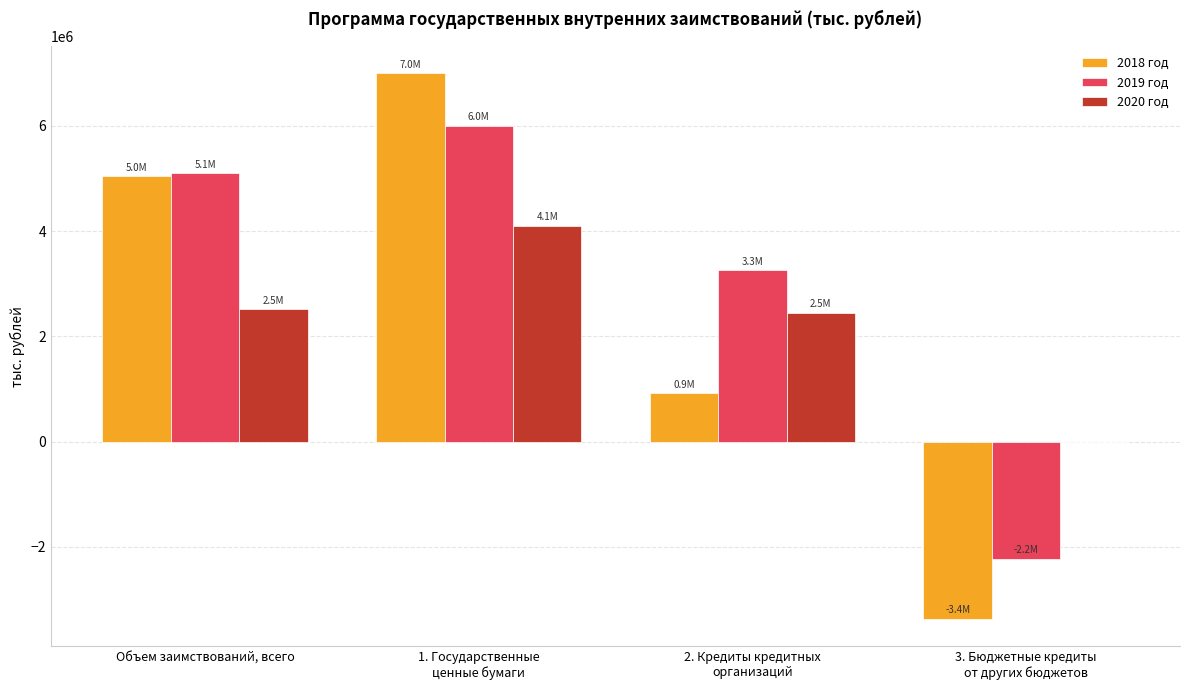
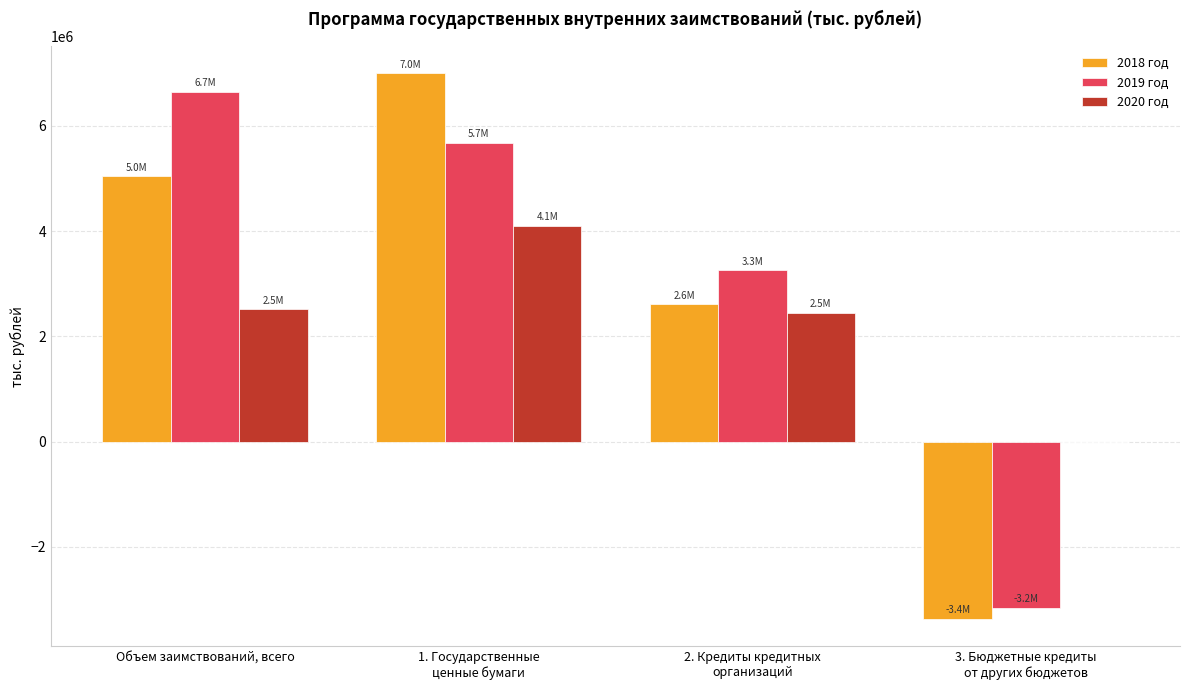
2019 год, Объем заимствований, всего: 5.1M -> 6.7M
2019 год, 1. Государственные ценные бумаги: 6.0M -> 5.7M
2018 год, 2. Кредиты кредитных организаций: 0.9M -> 2.6M
2019 год, 3. Бюджетные кредиты от других бюджетов: -2.2M -> -3.2M
